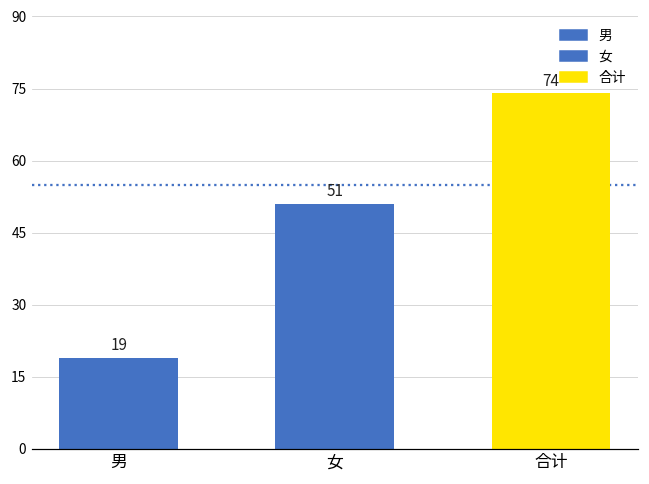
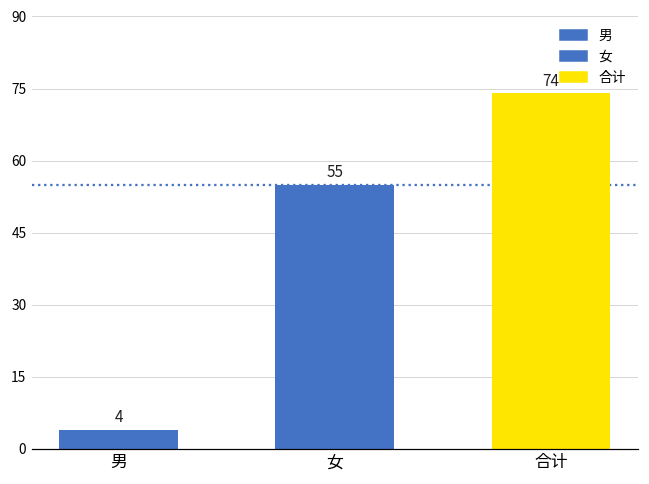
男: 19 -> 4
女: 51 -> 55
